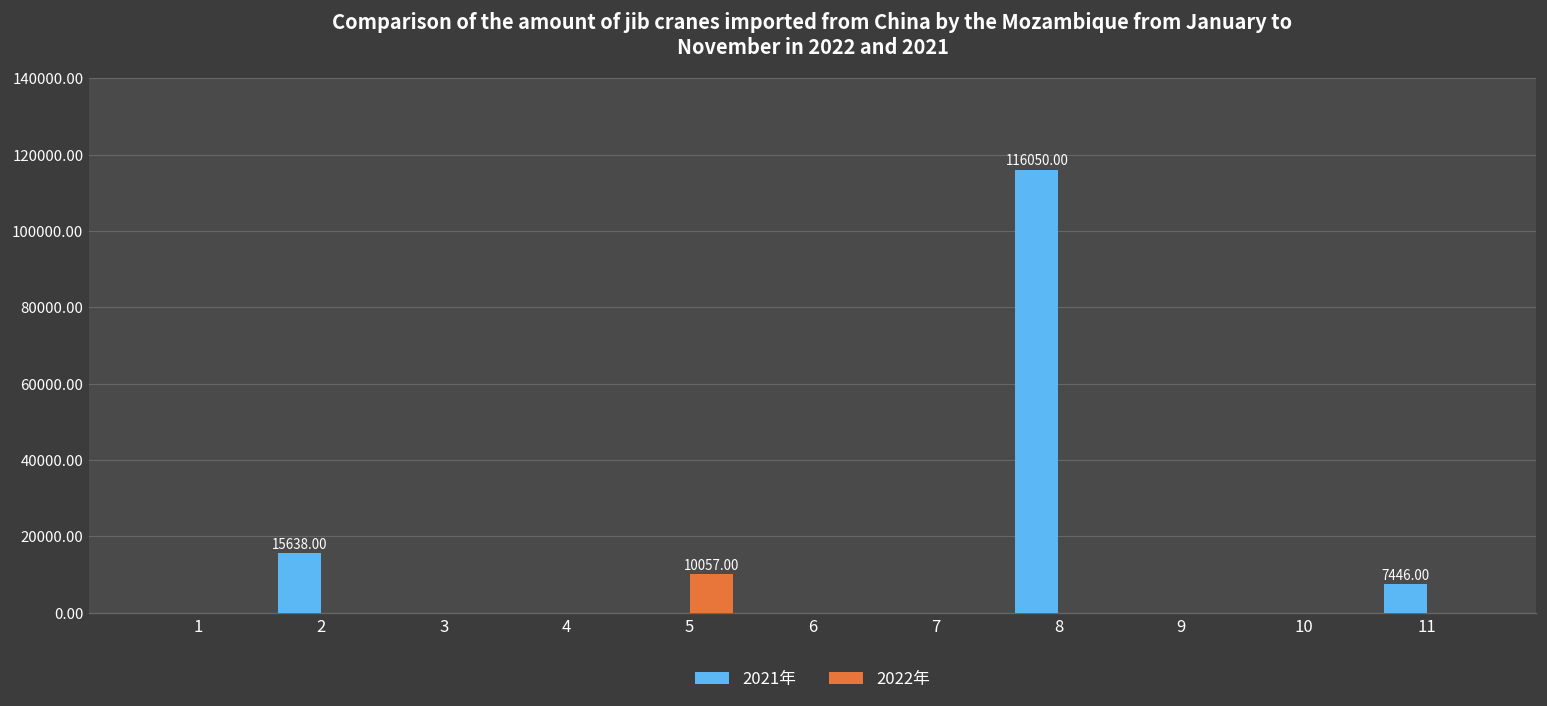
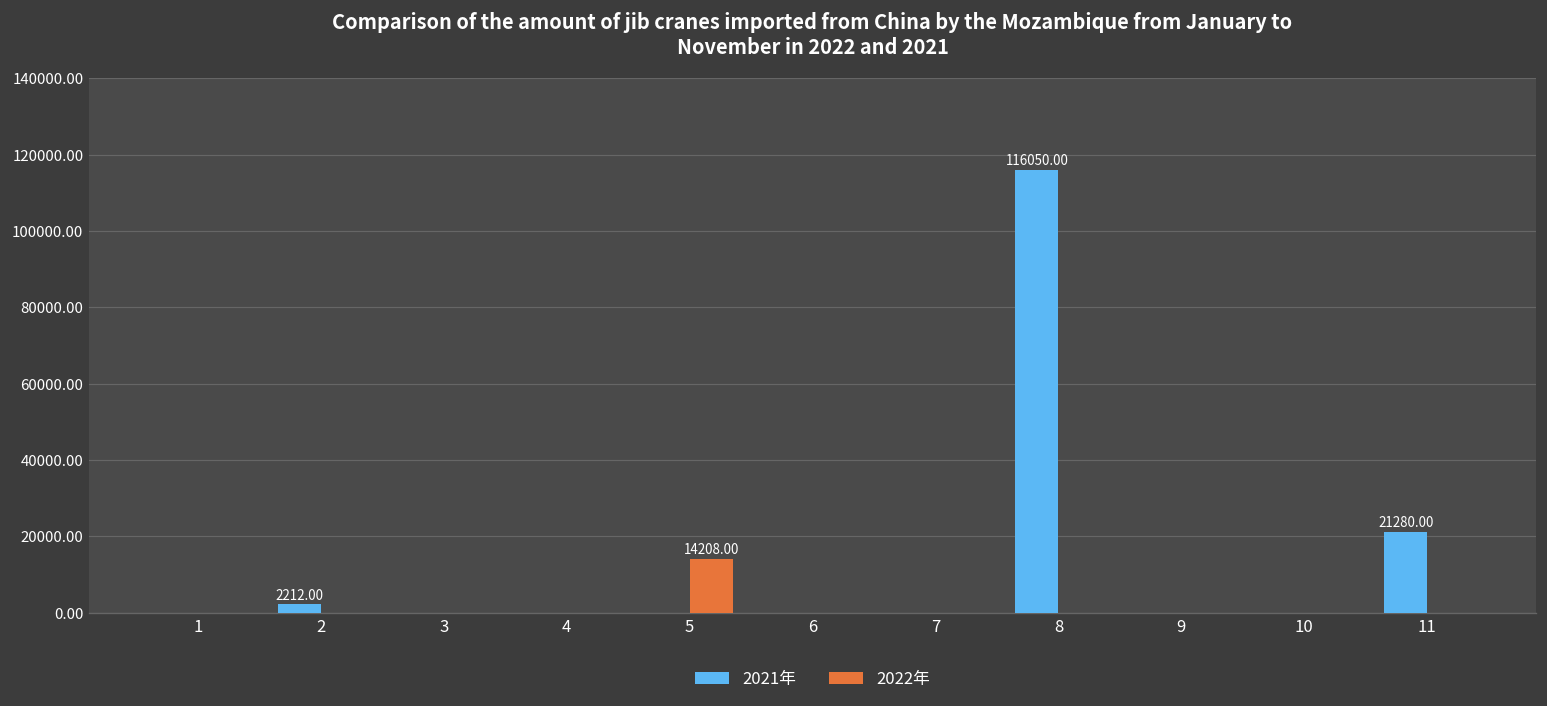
2021年, 2: 15638.00 -> 2212.00
2022年, 5: 10057.00 -> 14208.00
2021年, 11: 7446.00 -> 21280.00
